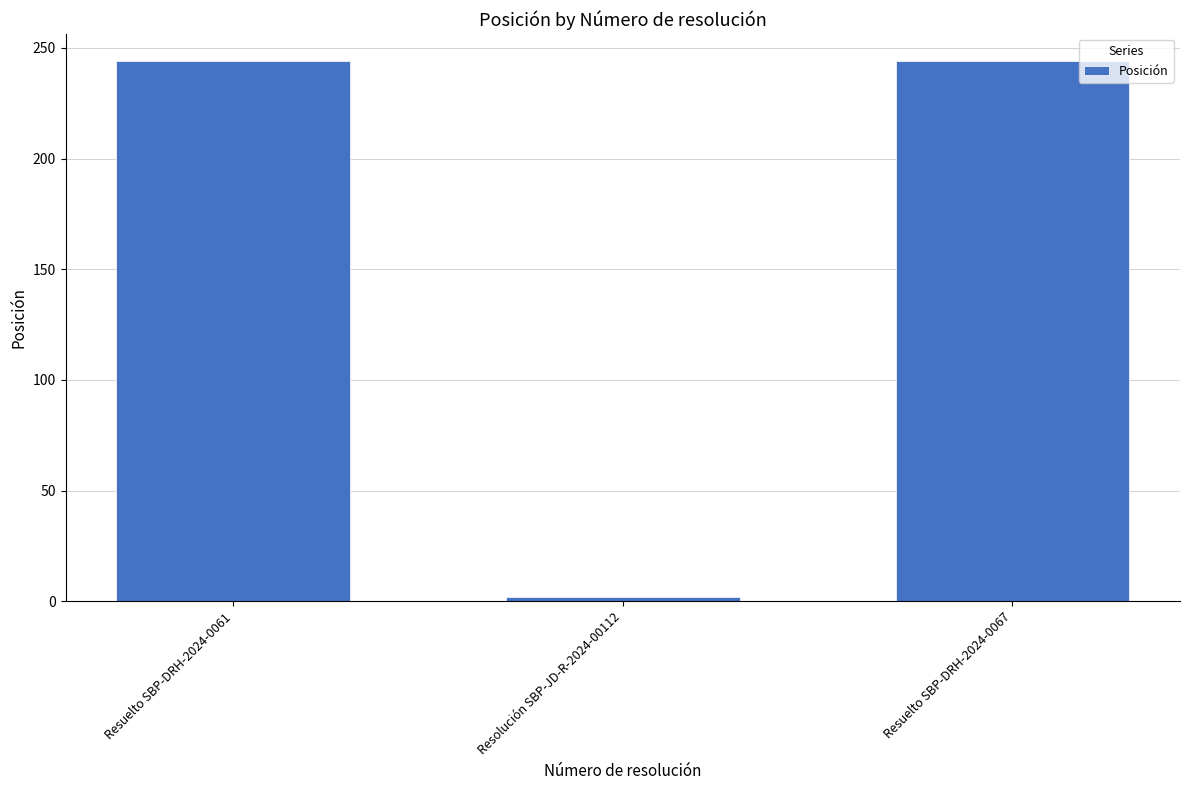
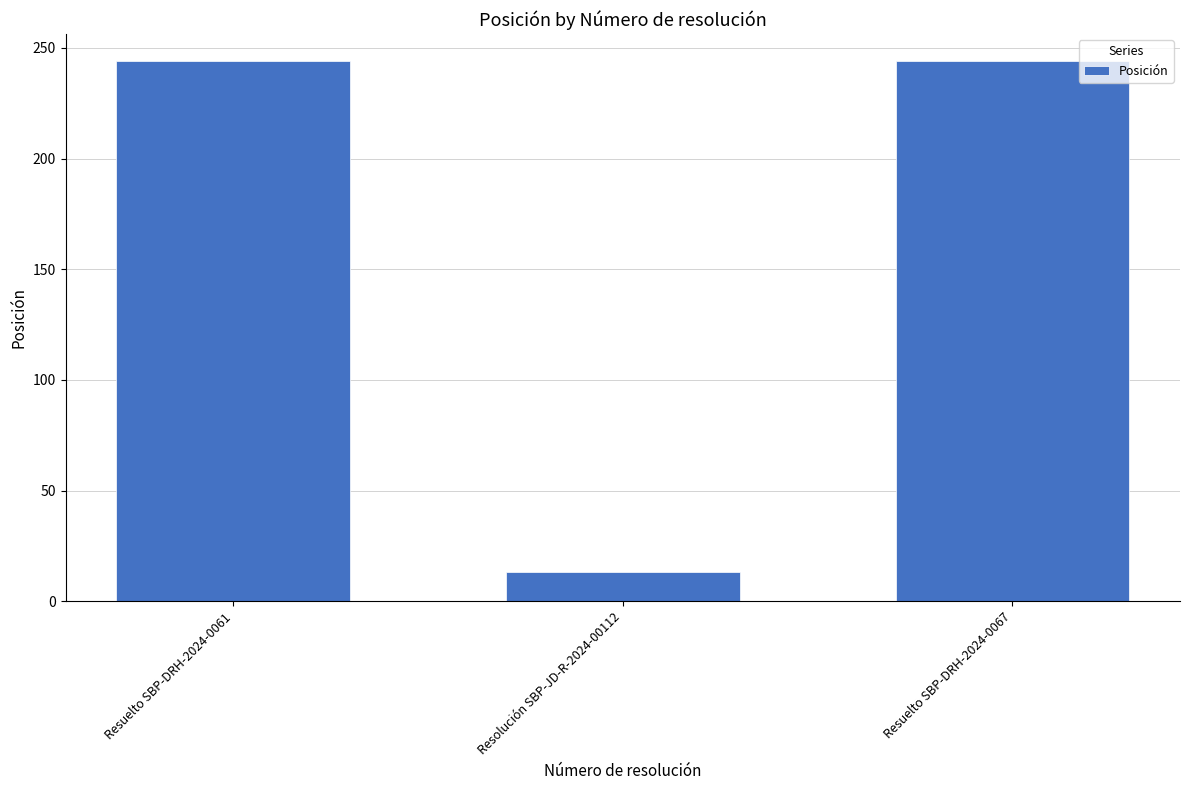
Resolución SBP-JD-R-2024-00112: 2 -> 13
